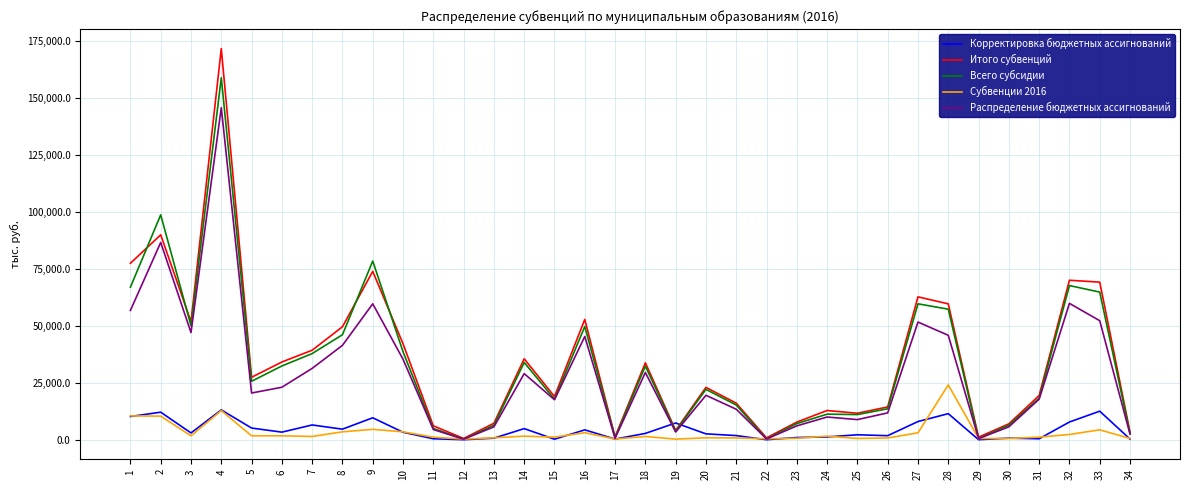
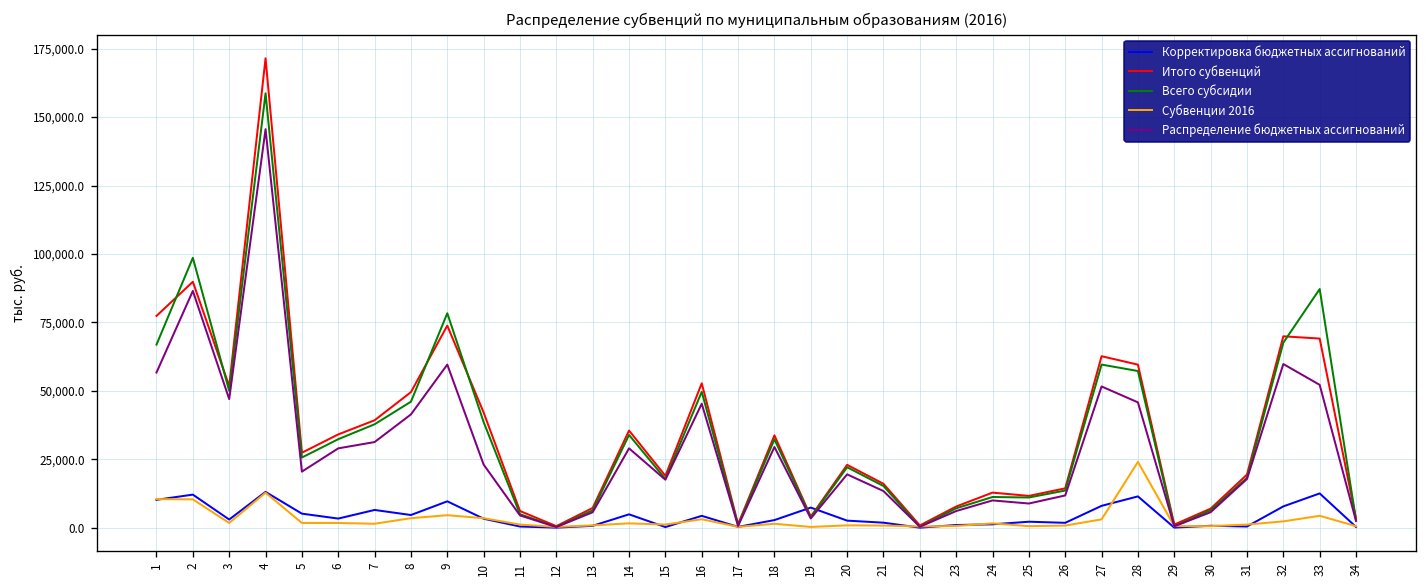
Распределение бюджетных ассигнований, 6: 23,000 -> 29,000
Распределение бюджетных ассигнований, 10: 35,000 -> 23,000
Всего субсидии, 33: 65,000 -> 87,000
